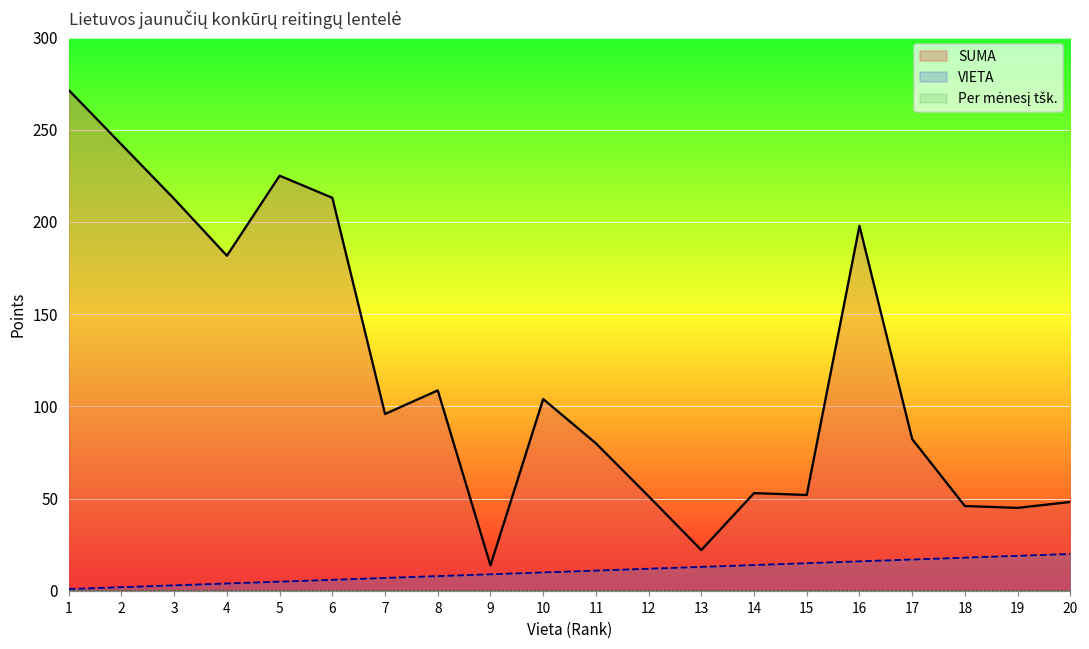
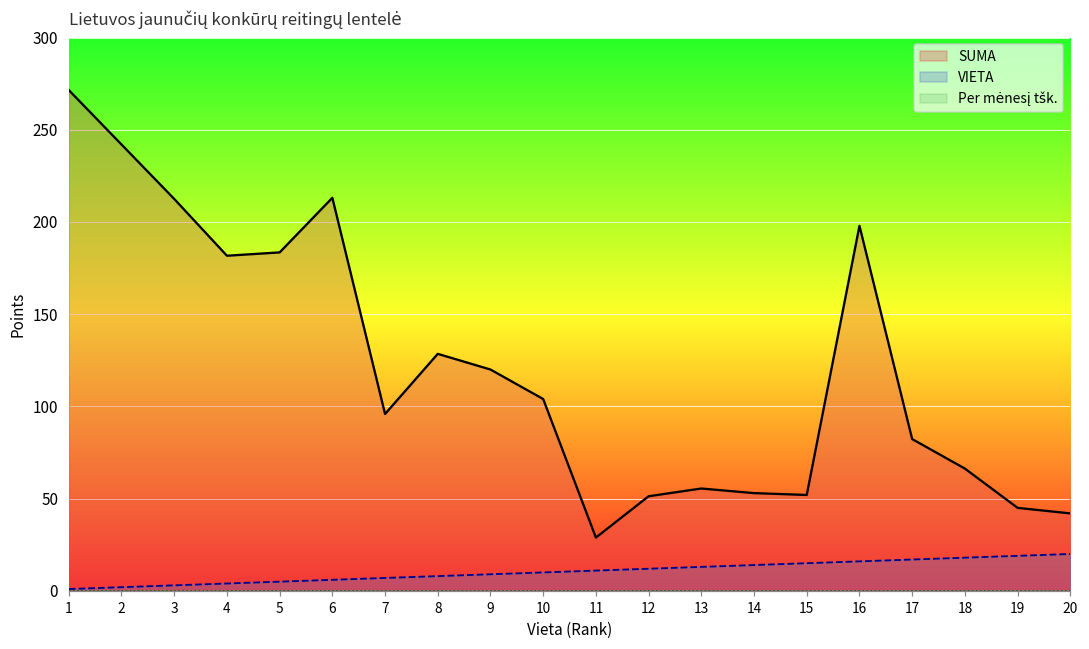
SUMA, 5: 225 -> 184
SUMA, 8: 109 -> 129
SUMA, 9: 14 -> 120
SUMA, 11: 80 -> 29
SUMA, 13: 22 -> 56
SUMA, 18: 46 -> 66
SUMA, 20: 48 -> 42
